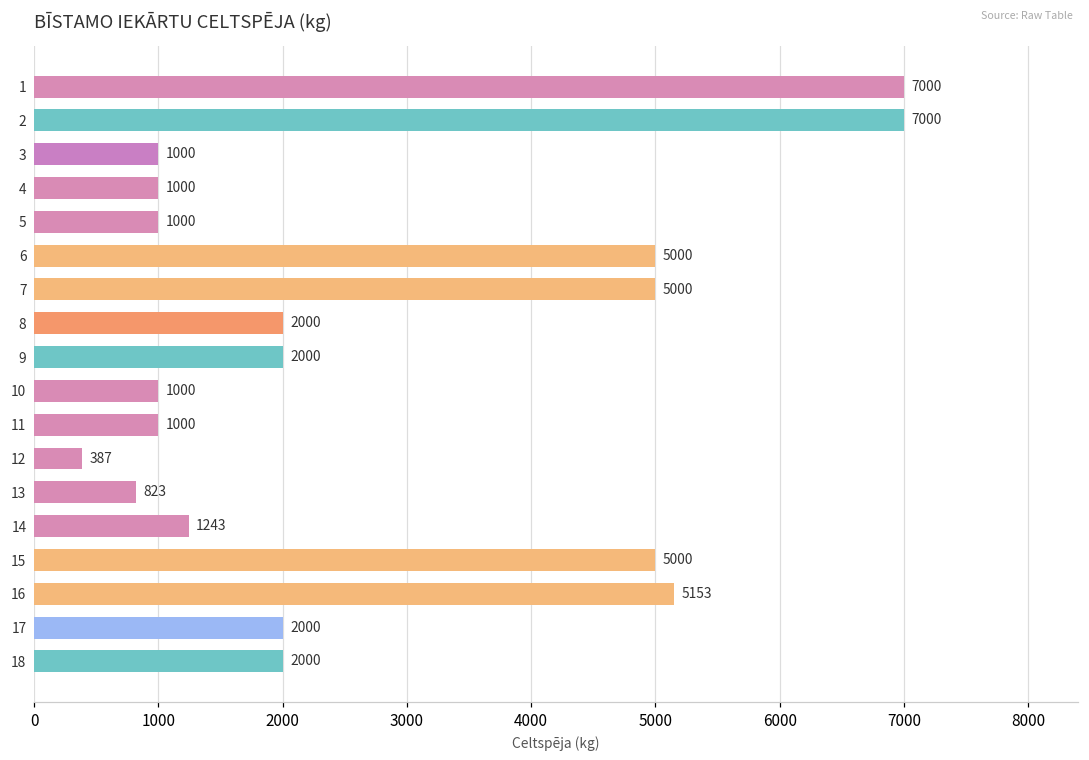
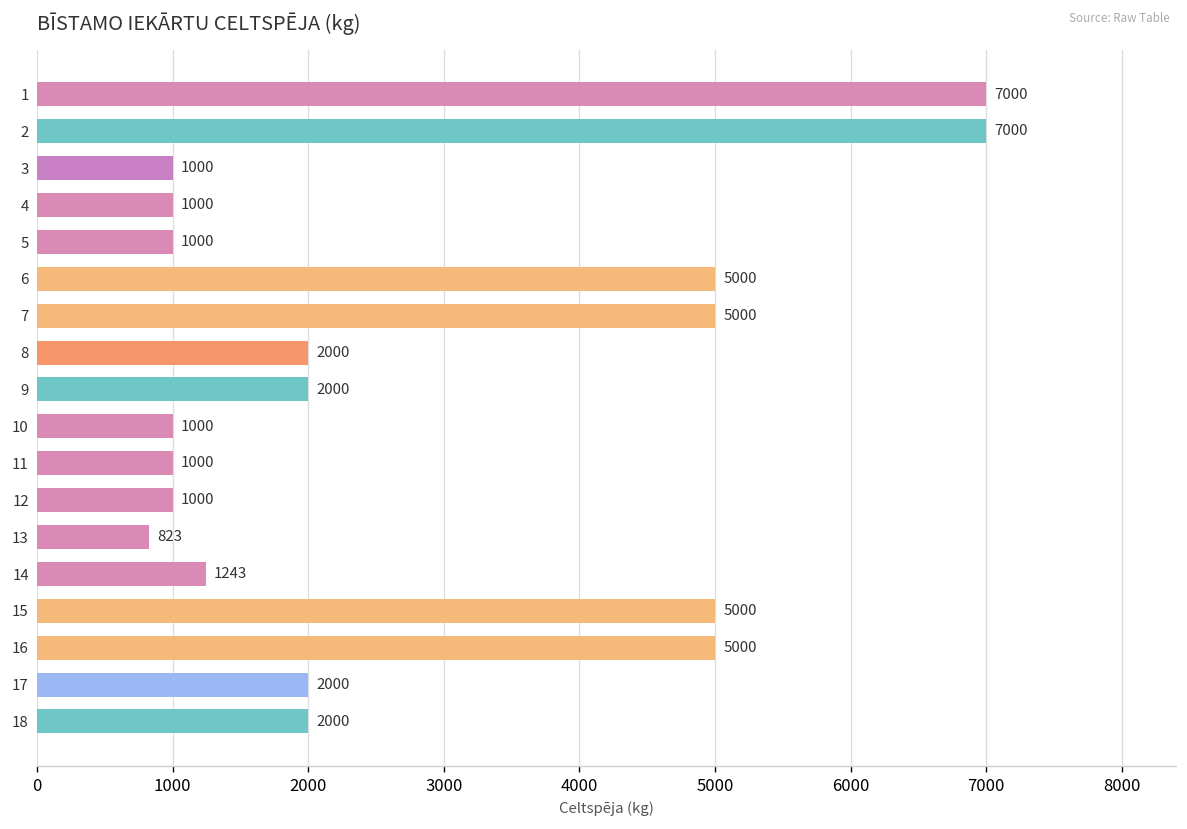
12: 387 -> 1000
16: 5153 -> 5000
